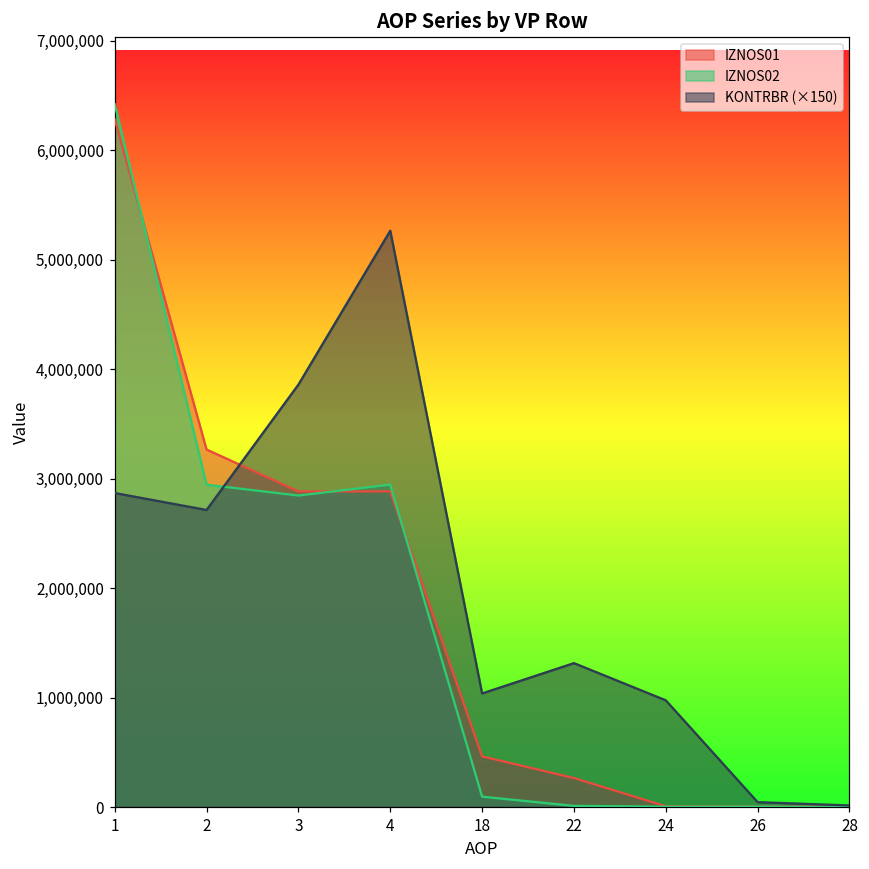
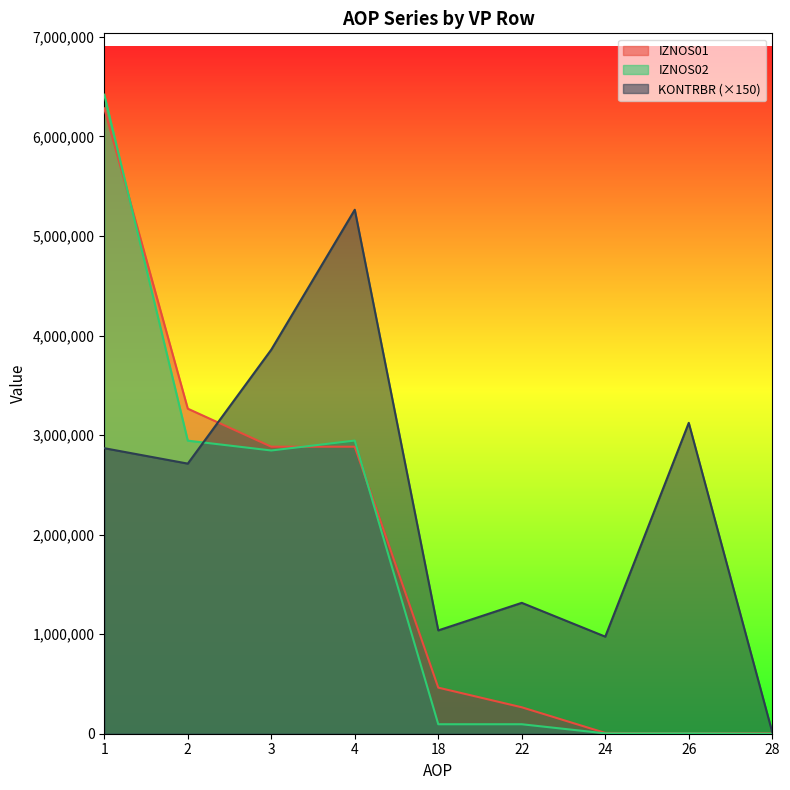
IZNOS02, 22: 0 -> 100,000
KONTRBR (×150), 26: 0 -> 3,100,000
